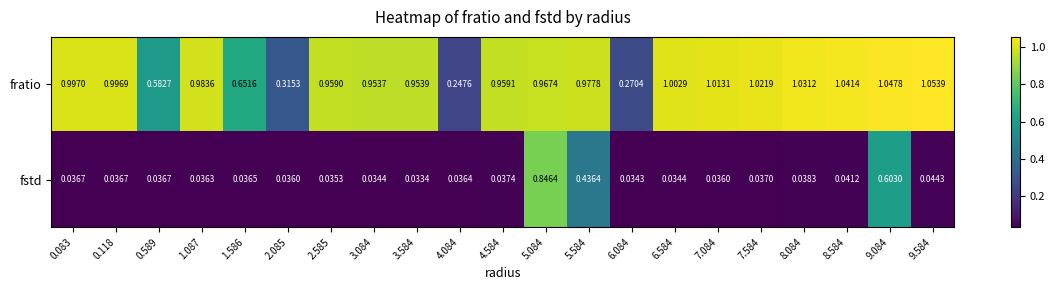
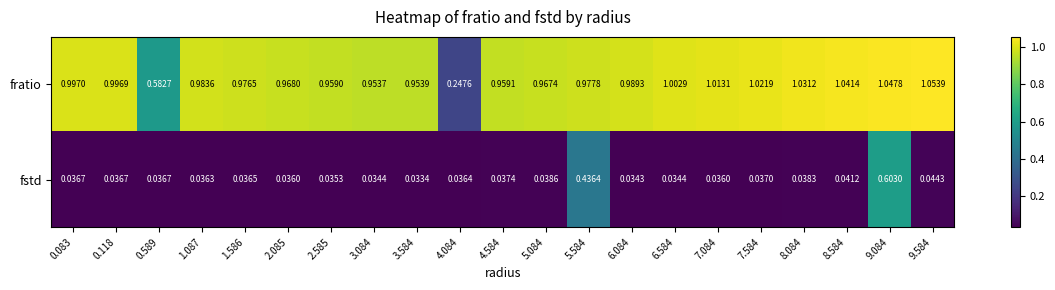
fratio, 1.586: 0.6516 -> 0.9765
fratio, 2.085: 0.3153 -> 0.9680
fratio, 6.084: 0.2704 -> 0.9893
fstd, 5.084: 0.8464 -> 0.0386
